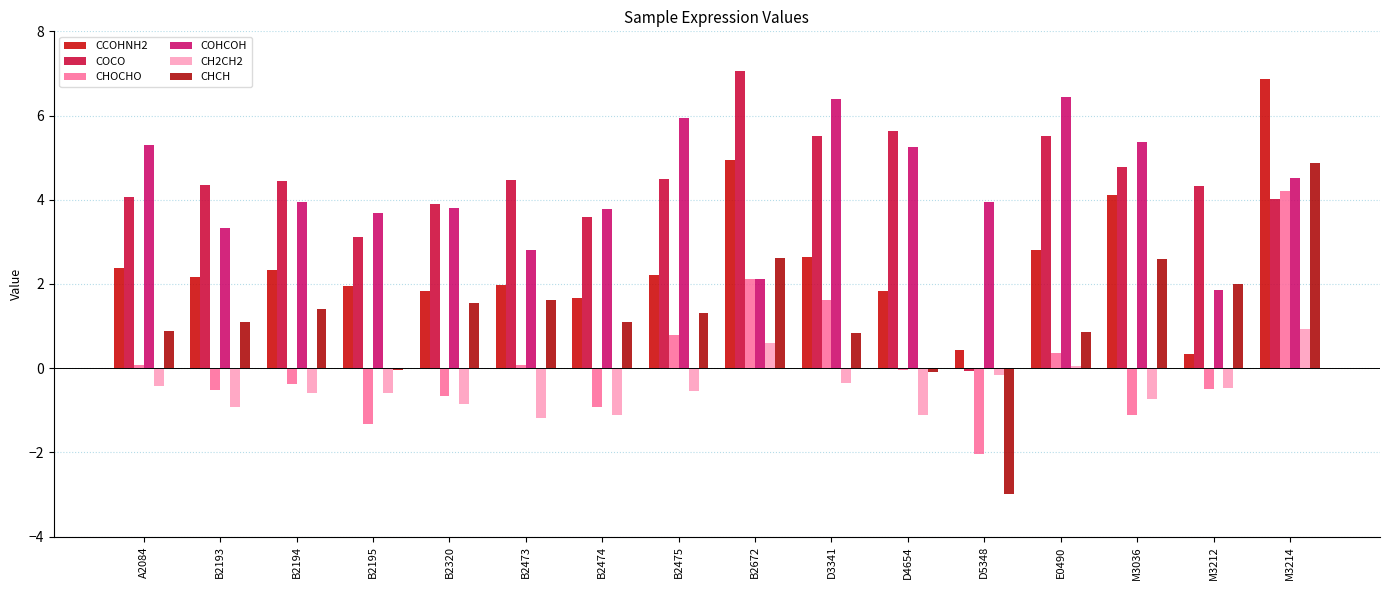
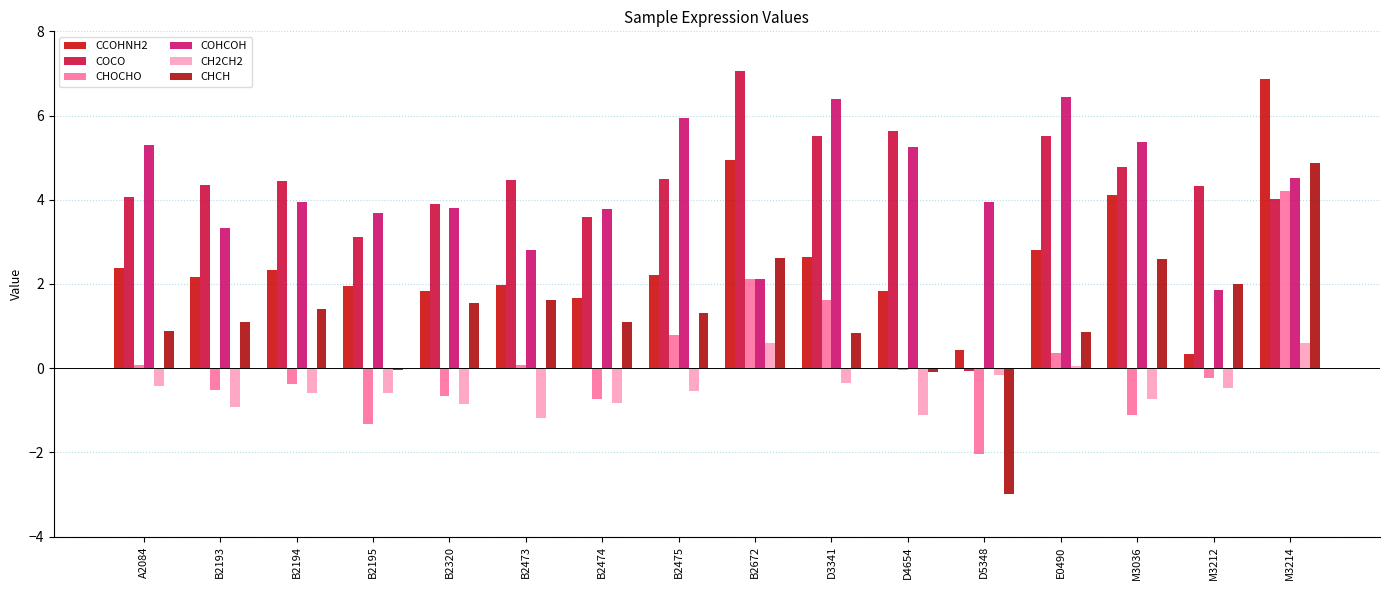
CHOCHO, B2474: -0.9 -> -0.7
CH2CH2, B2474: -1.1 -> -0.8
CHOCHO, M3212: -0.5 -> -0.2
CH2CH2, M3214: 0.9 -> 0.6
